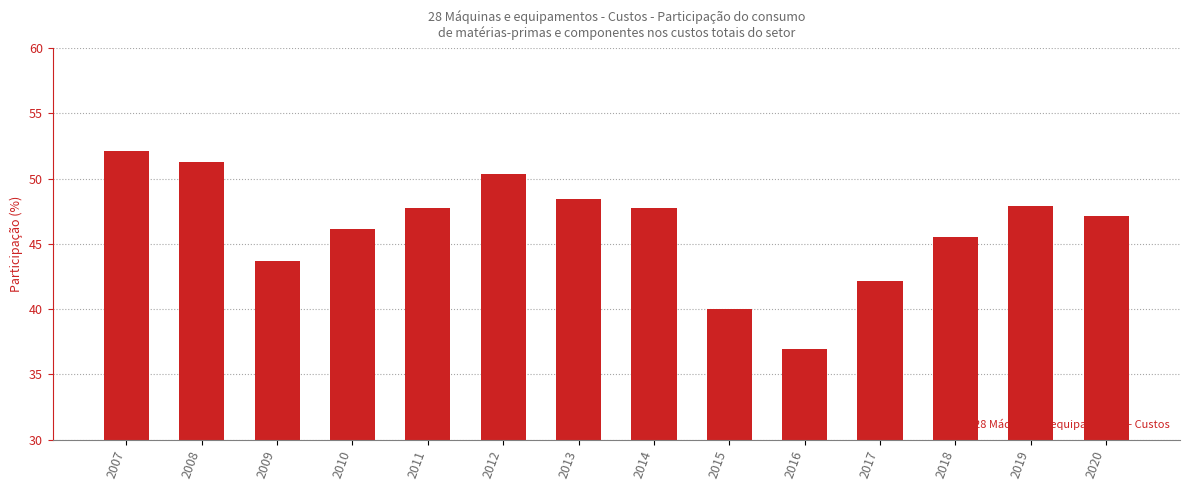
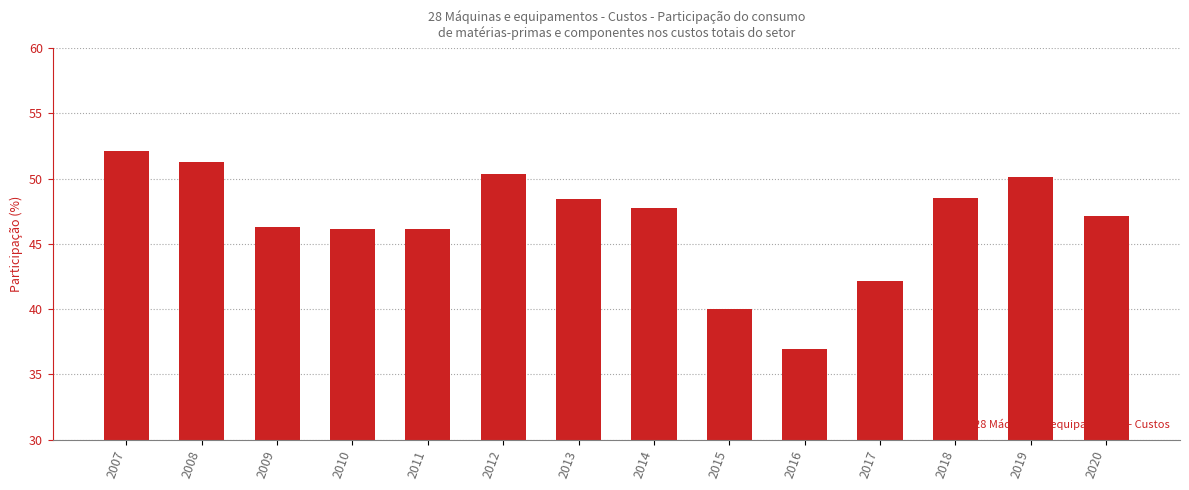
2009: 43.7 -> 46.3
2011: 47.8 -> 46.2
2018: 45.5 -> 48.5
2019: 47.9 -> 50.2
